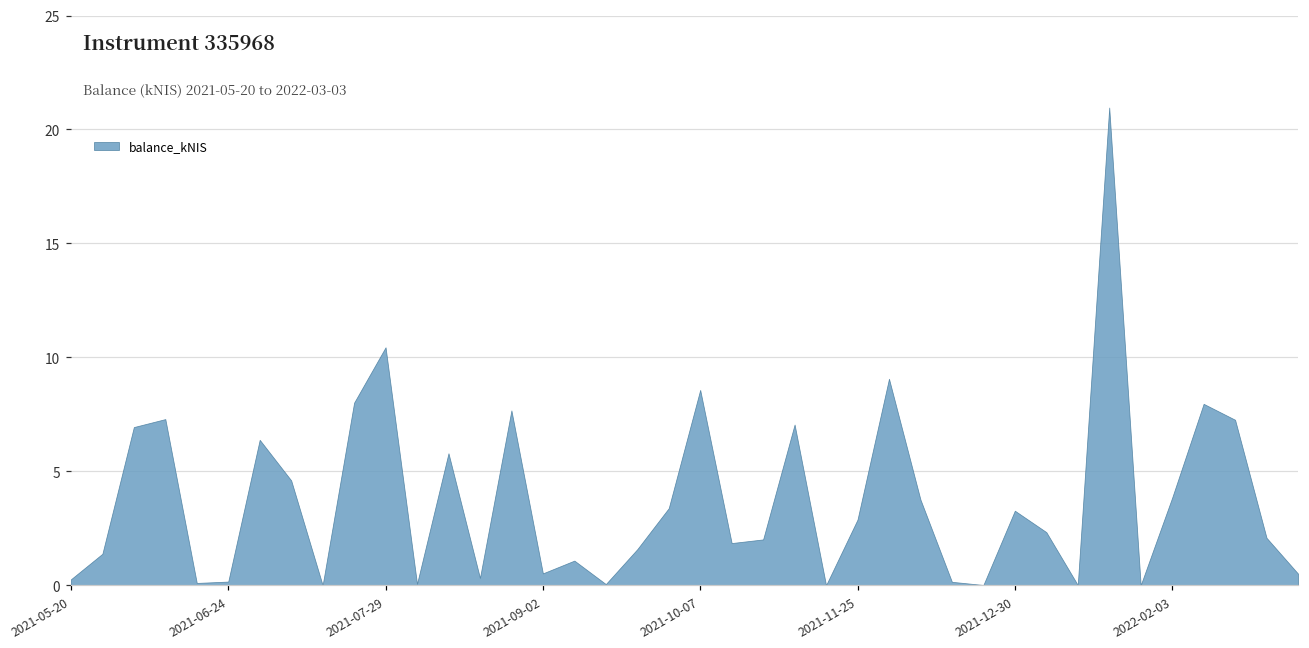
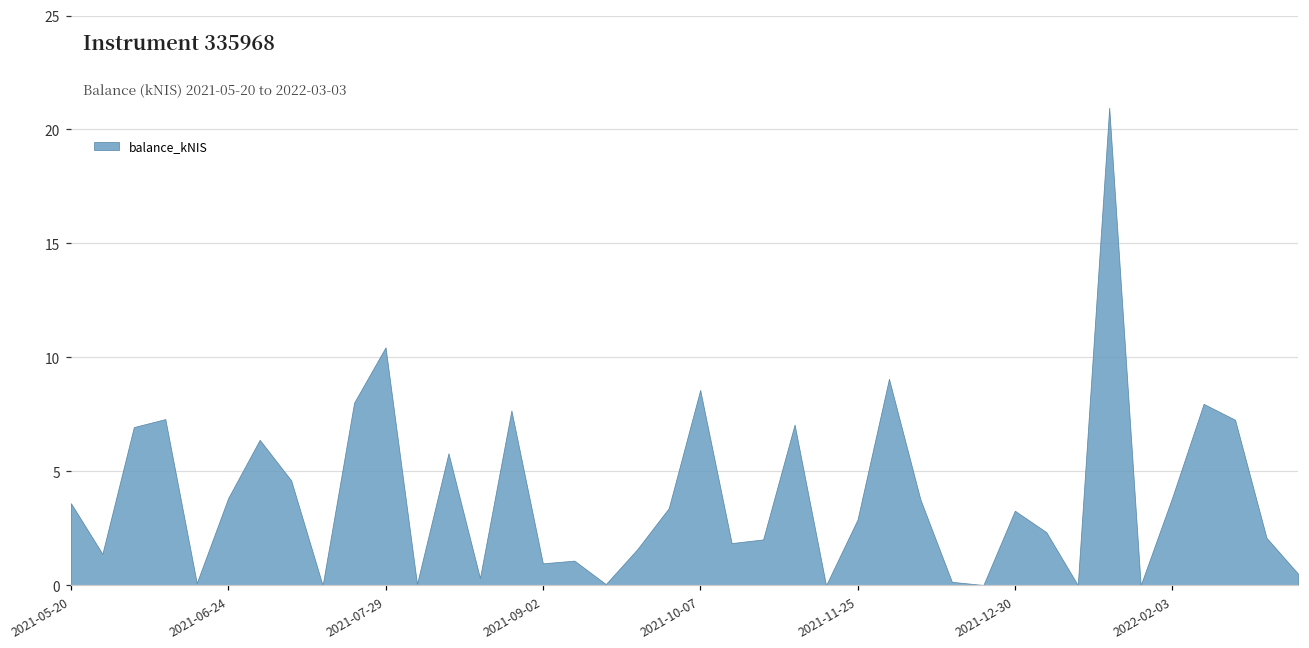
2021-05-20: 0.3 -> 3.6
2021-06-24: 0.2 -> 3.8
2021-09-02: 0.5 -> 1.0
